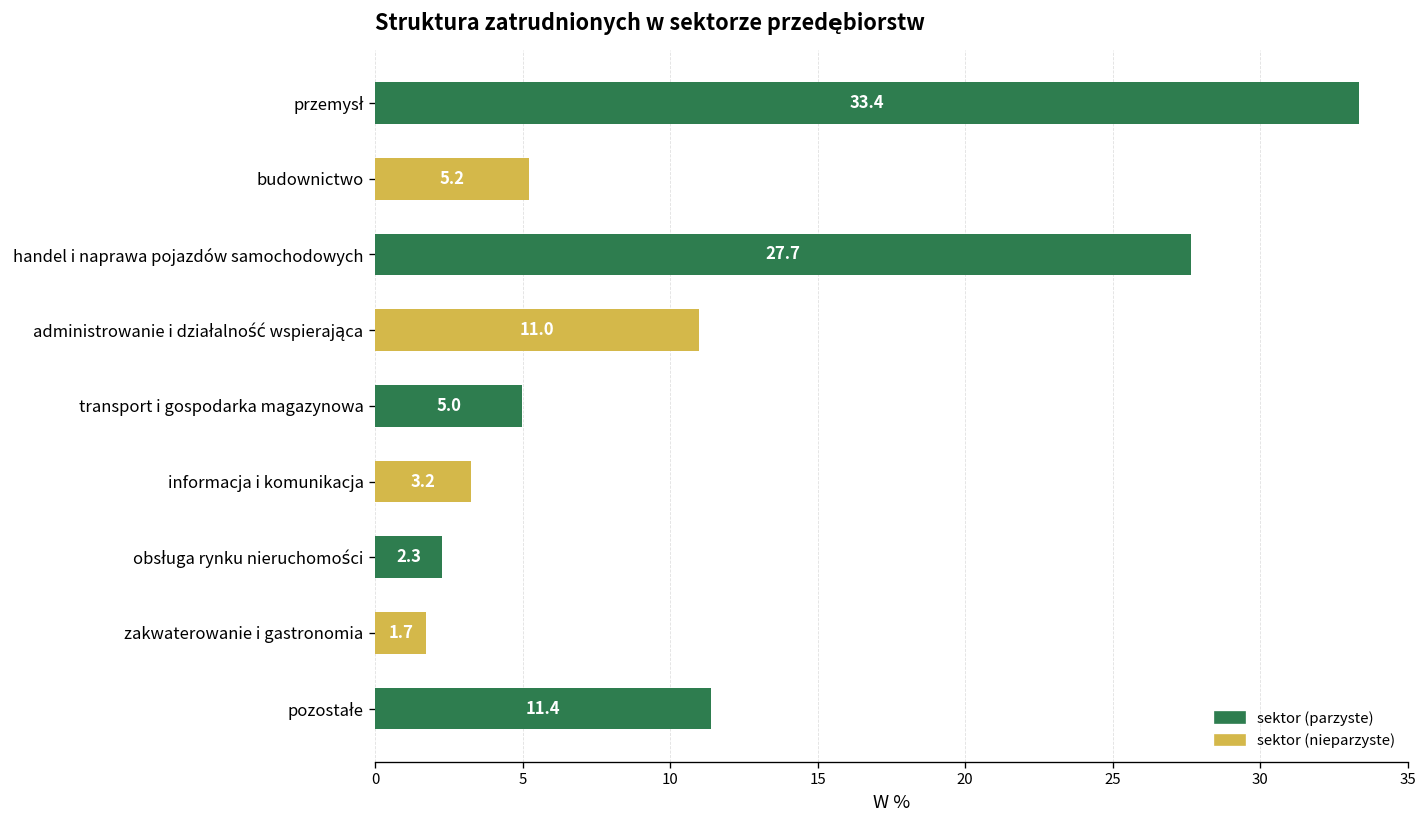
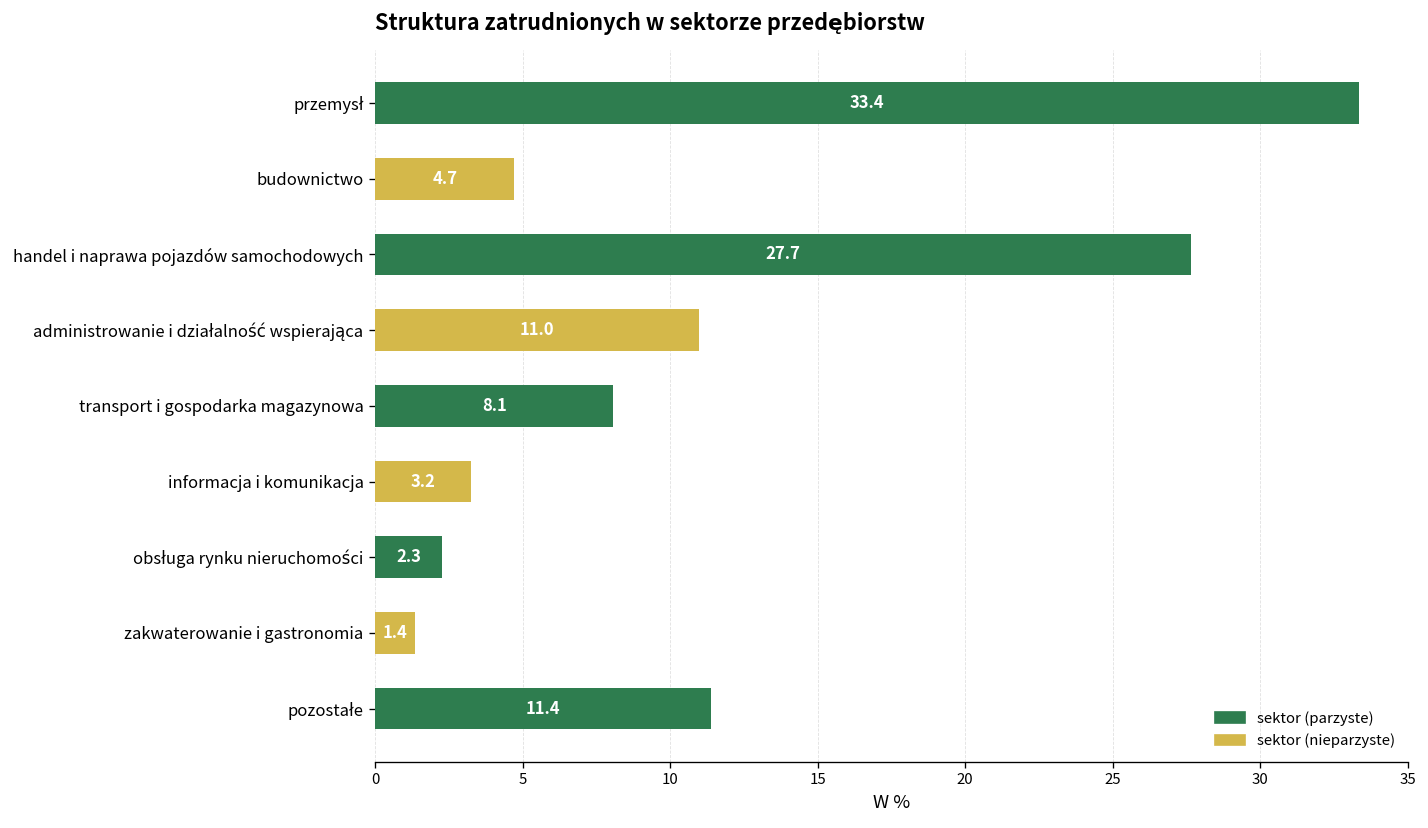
budownictwo: 5.2 -> 4.7
transport i gospodarka magazynowa: 5.0 -> 8.1
zakwaterowanie i gastronomia: 1.7 -> 1.4
